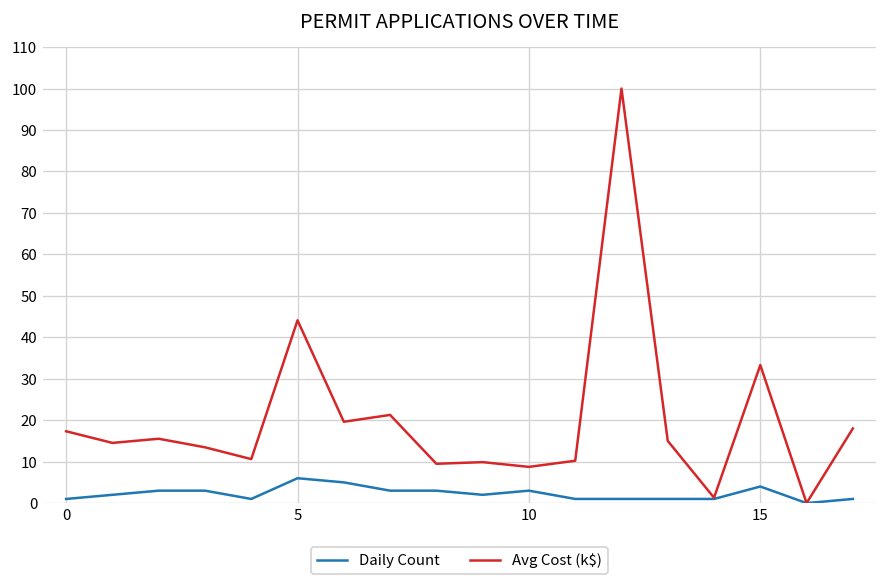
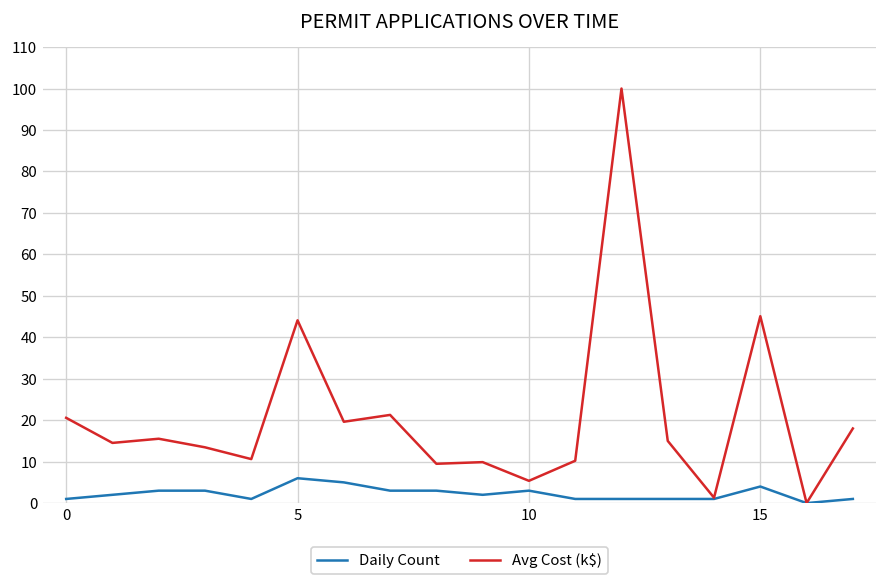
Avg Cost (k$), 0: 17 -> 21
Avg Cost (k$), 10: 9 -> 5
Avg Cost (k$), 15: 33 -> 45
